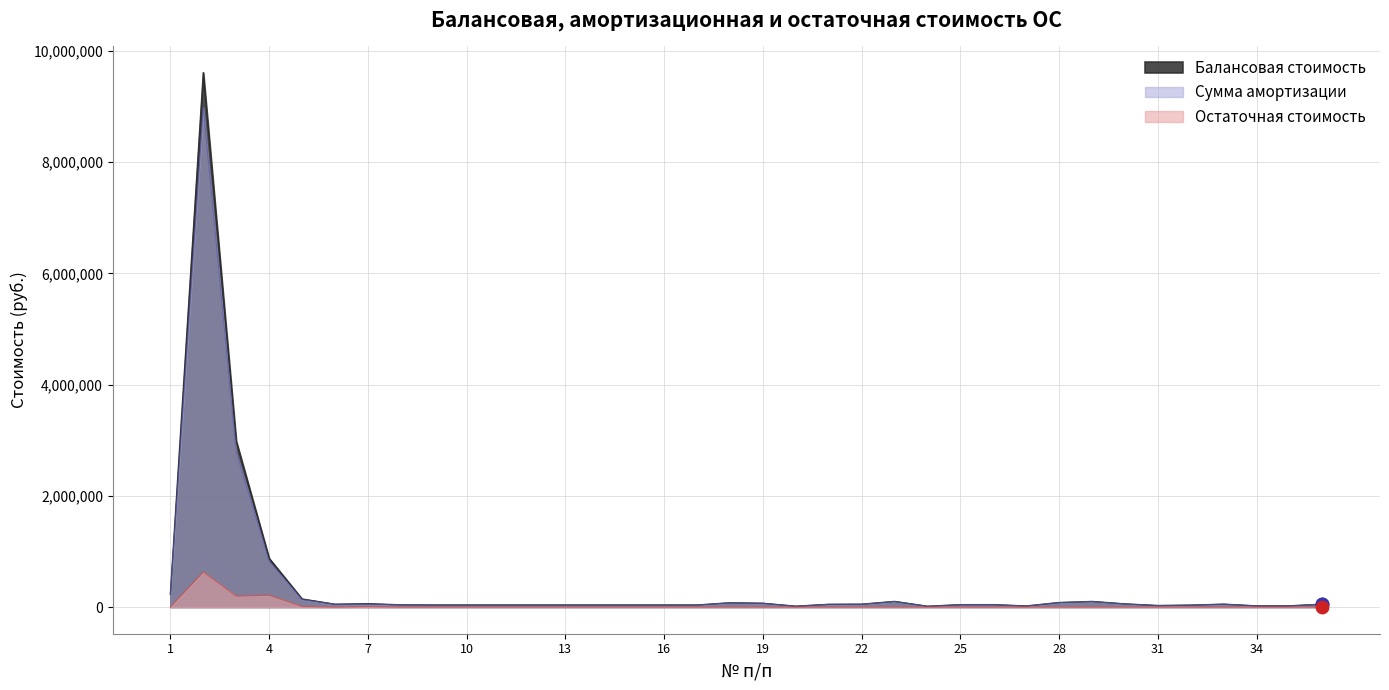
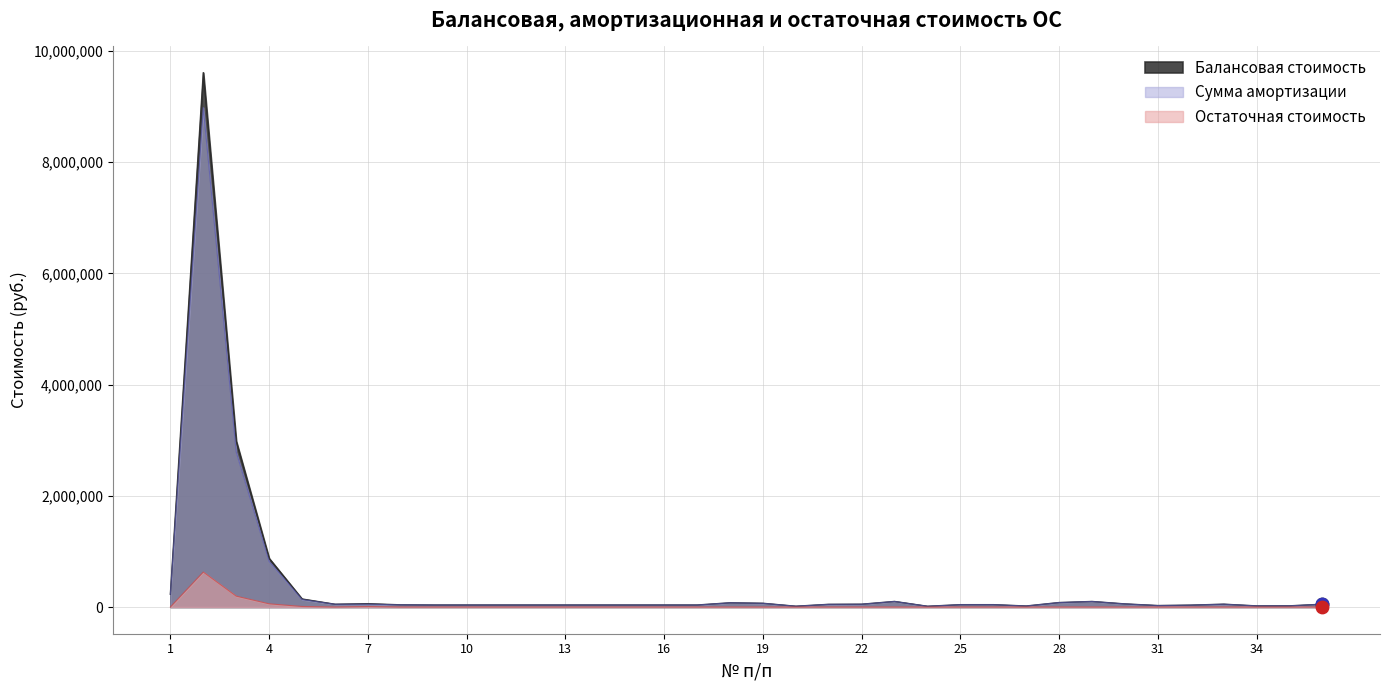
Остаточная стоимость, 4: 200,000 -> 100,000
